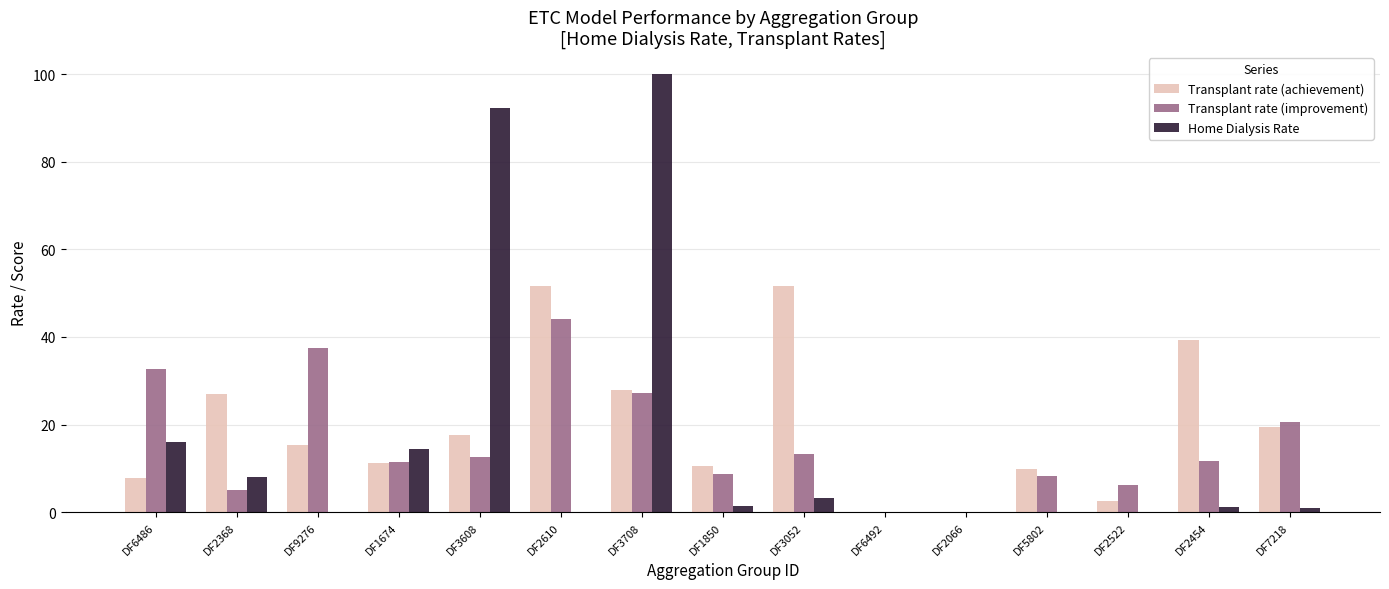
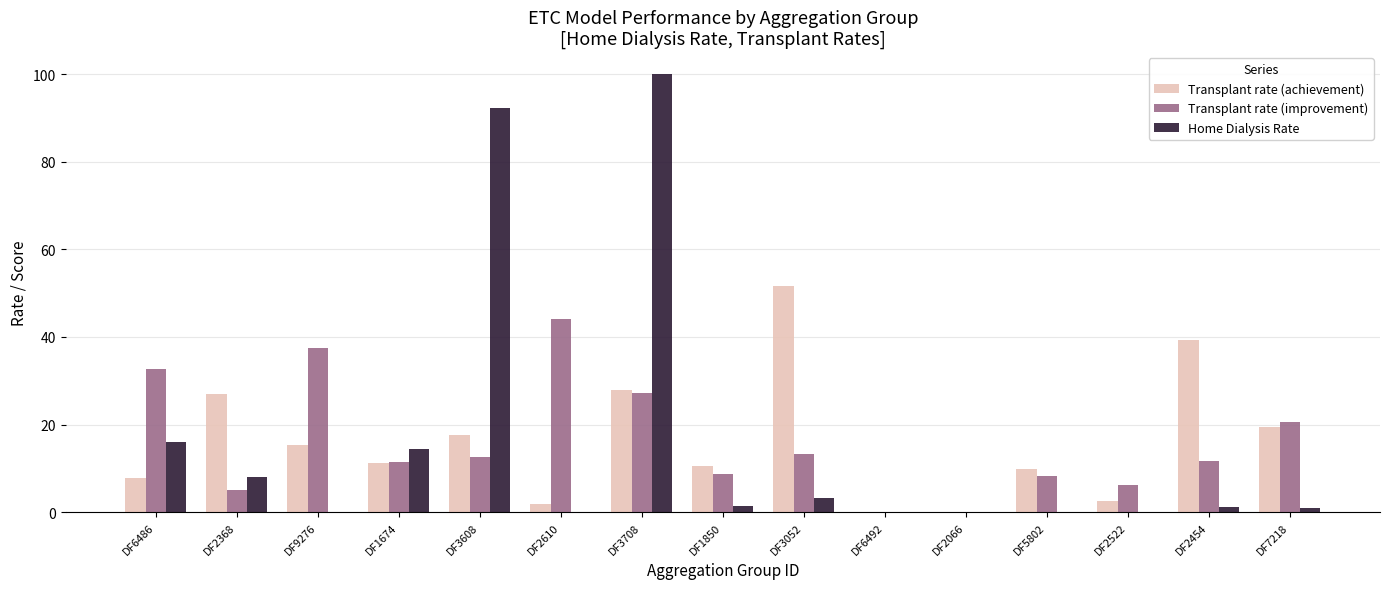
Transplant rate (achievement), DF2610: 52 -> 2
